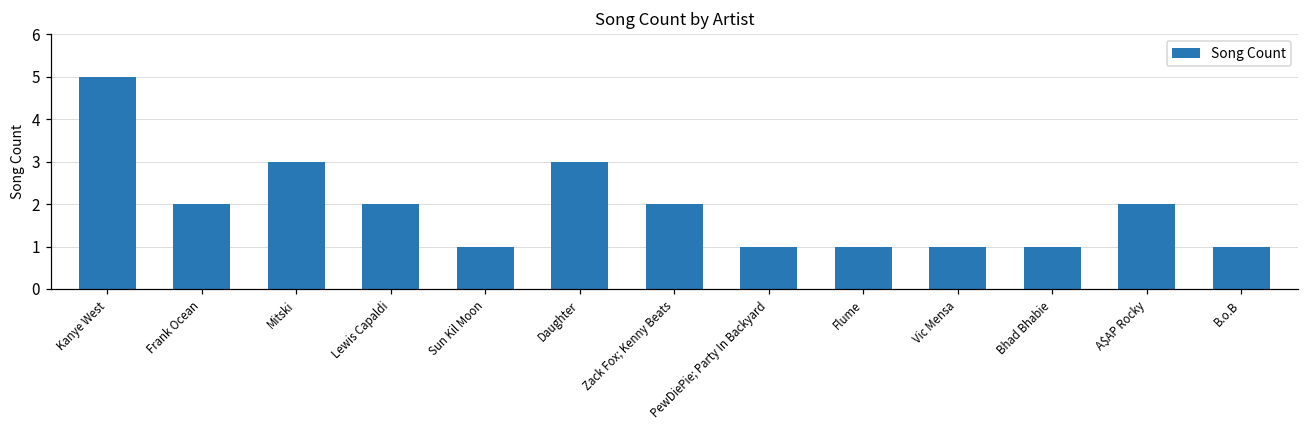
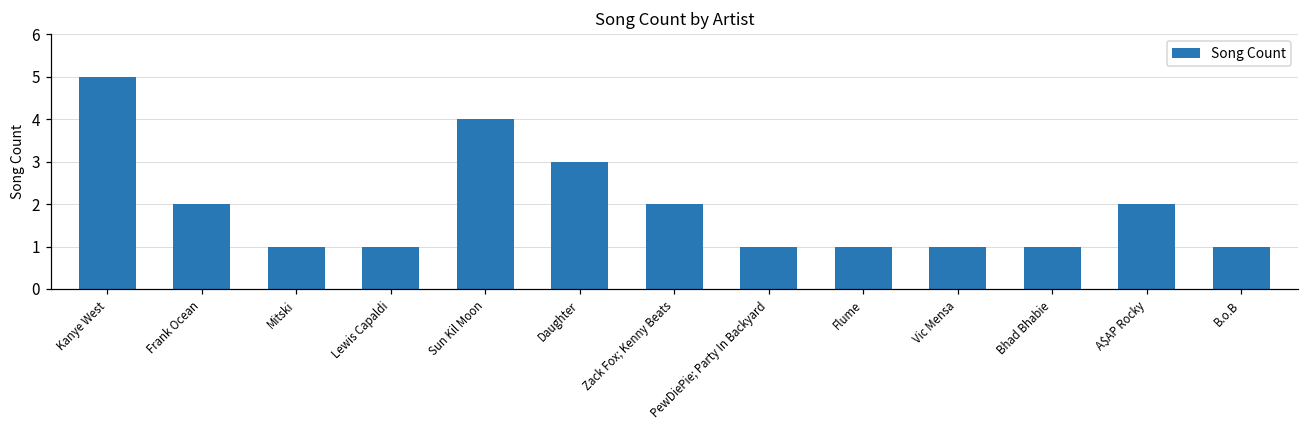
Mitski: 3 -> 1
Lewis Capaldi: 2 -> 1
Sun Kil Moon: 1 -> 4
